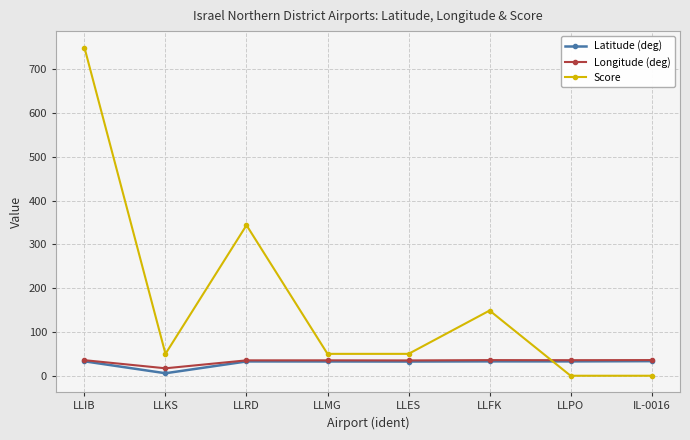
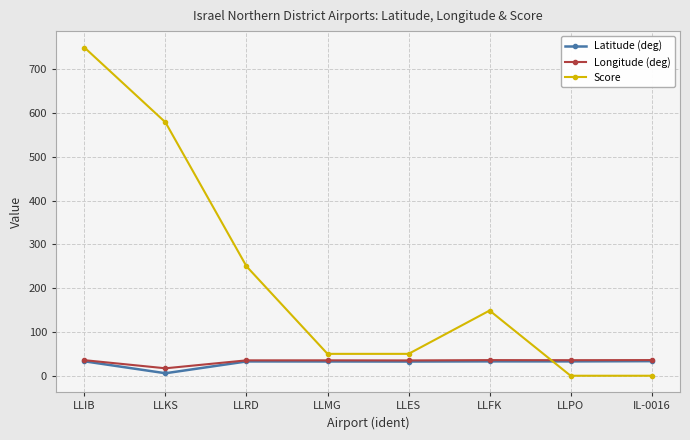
Score, LLKS: 50 -> 580
Score, LLRD: 340 -> 250
